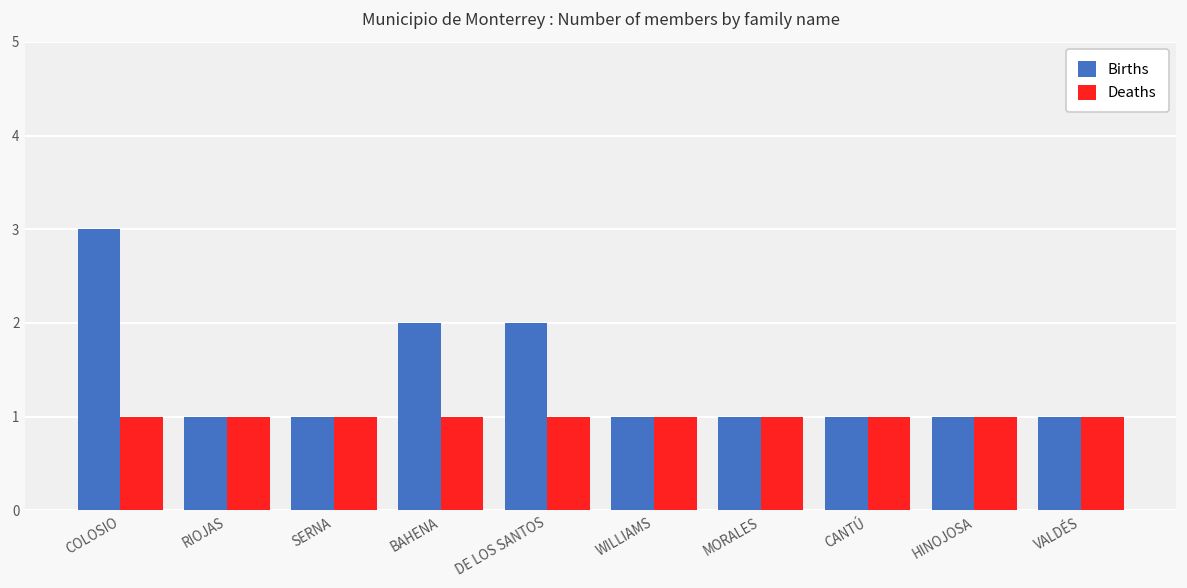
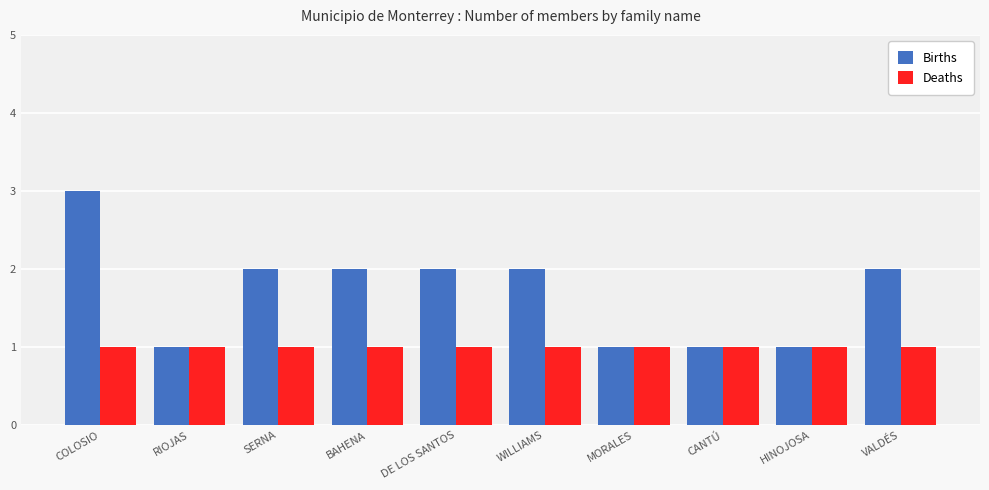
Births, SERNA: 1 -> 2
Births, WILLIAMS: 1 -> 2
Births, VALDÉS: 1 -> 2
